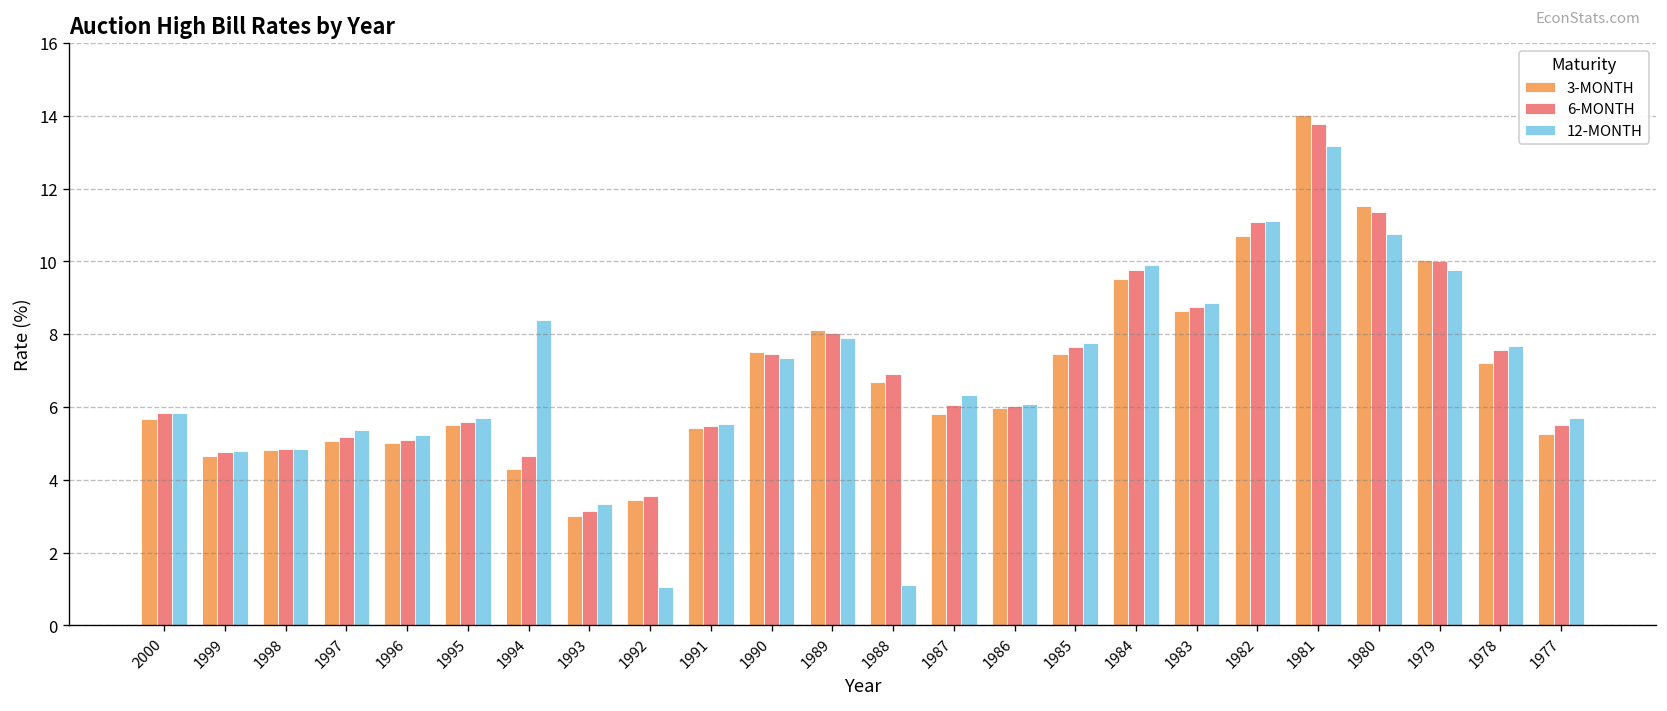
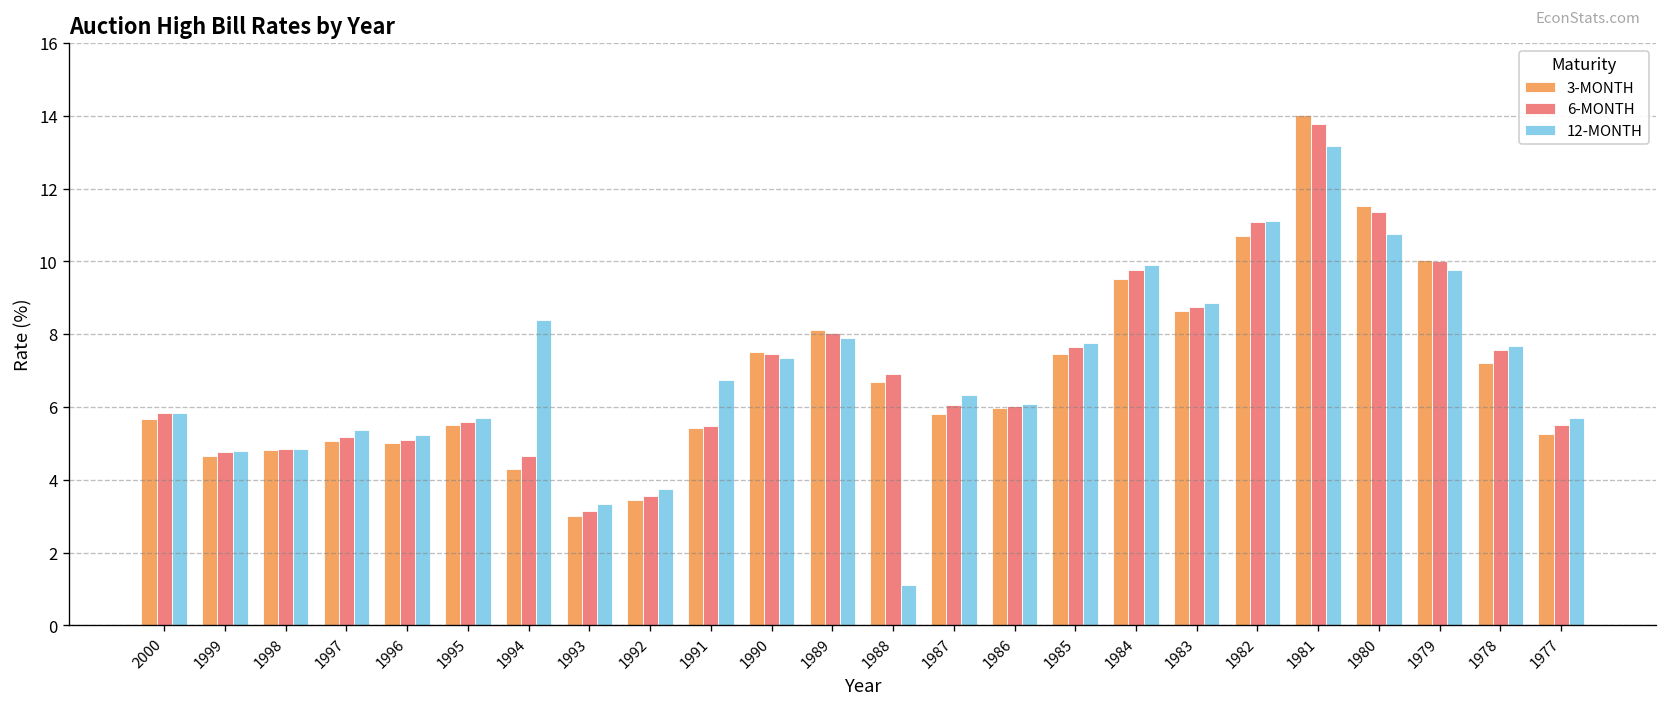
12-MONTH, 1992: 1.1 -> 3.8
12-MONTH, 1991: 5.5 -> 6.7
